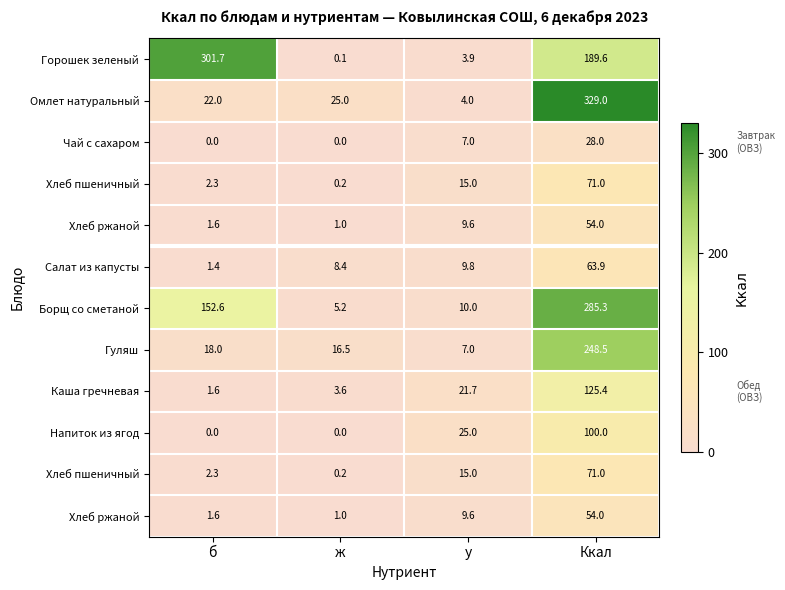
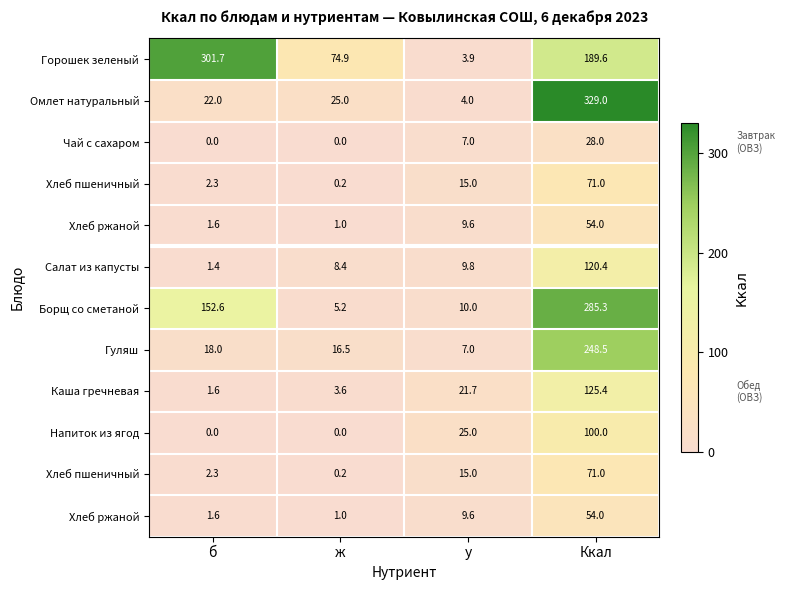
Горошек зеленый, ж: 0.1 -> 74.9
Салат из капусты, Ккал: 63.9 -> 120.4
